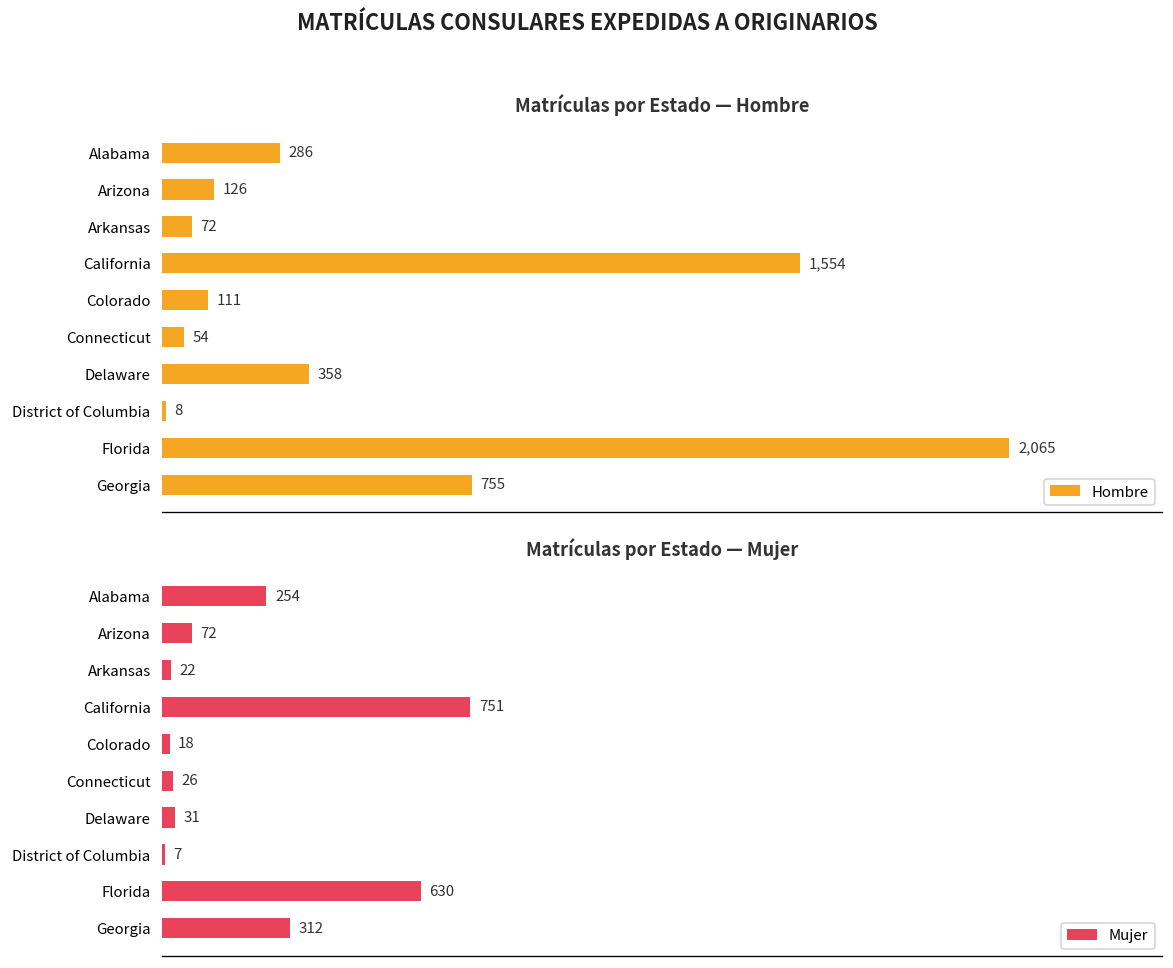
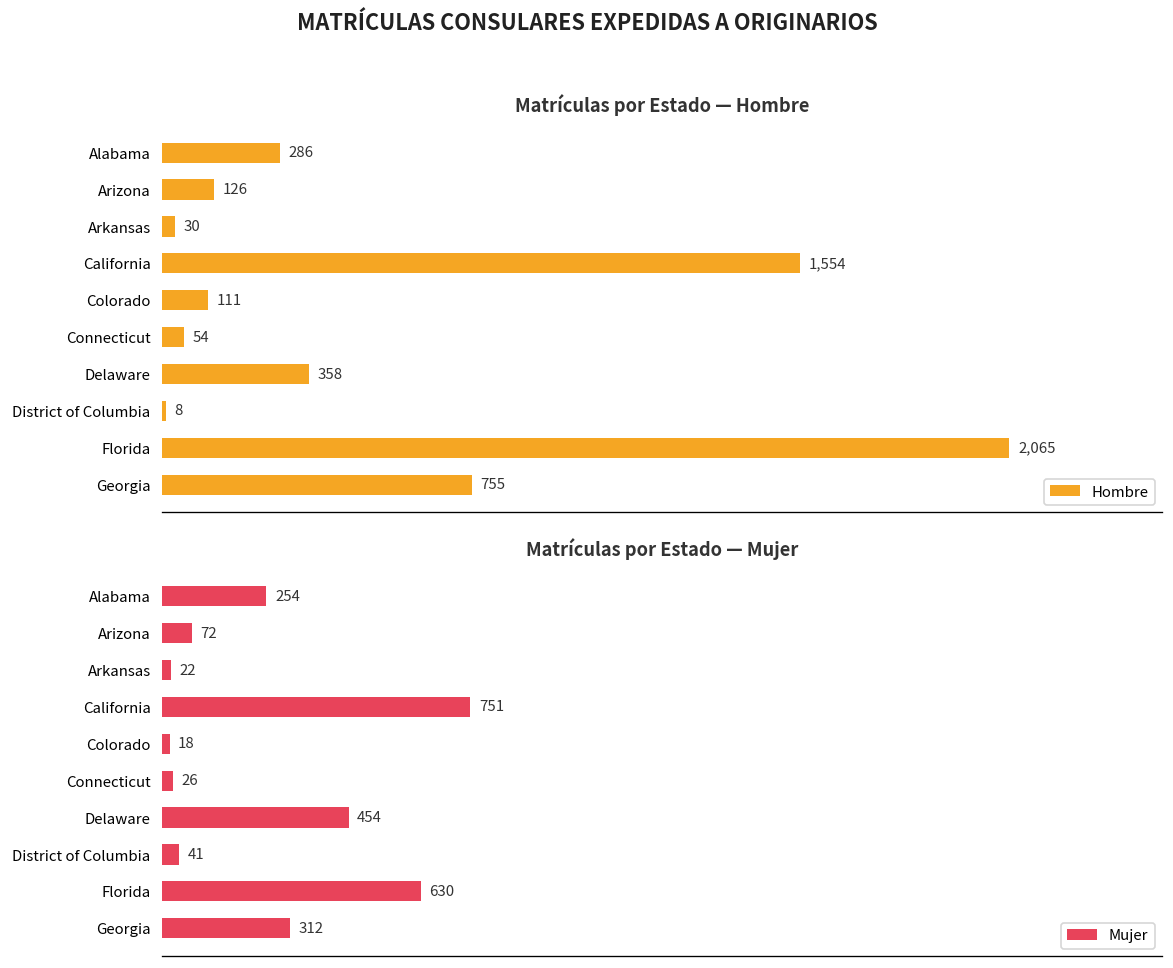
Matrículas por Estado — Hombre, Arkansas: 72 -> 30
Matrículas por Estado — Mujer, Delaware: 31 -> 454
Matrículas por Estado — Mujer, District of Columbia: 7 -> 41
